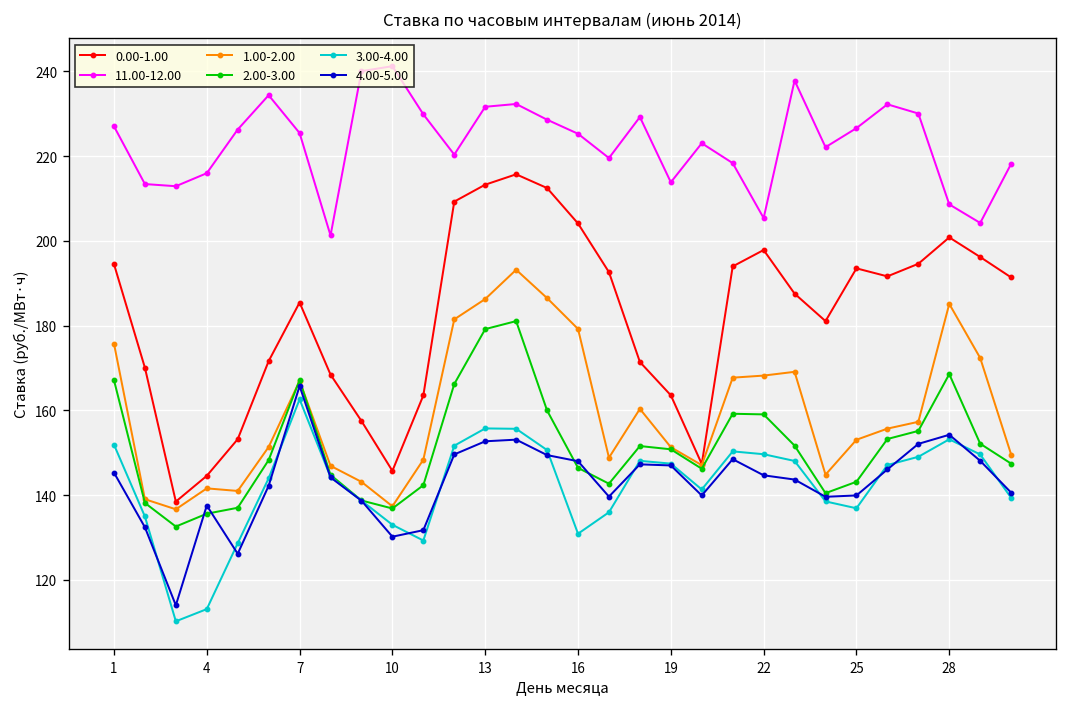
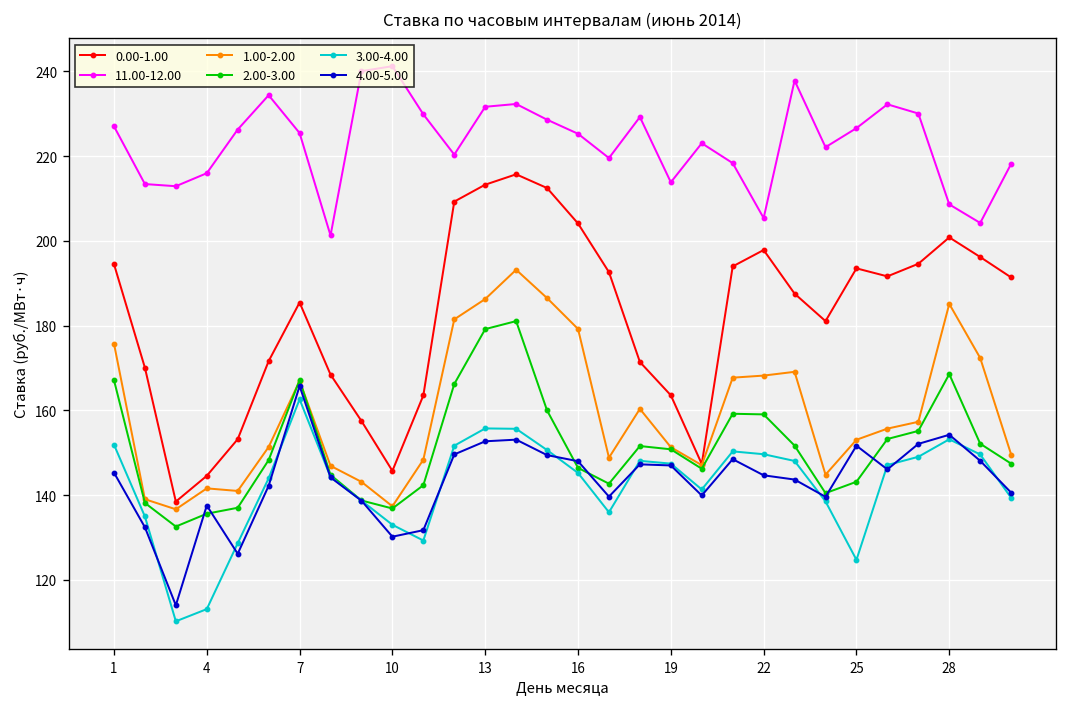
3.00-4.00, 16: 131 -> 145
3.00-4.00, 25: 137 -> 125
4.00-5.00, 25: 140 -> 152
